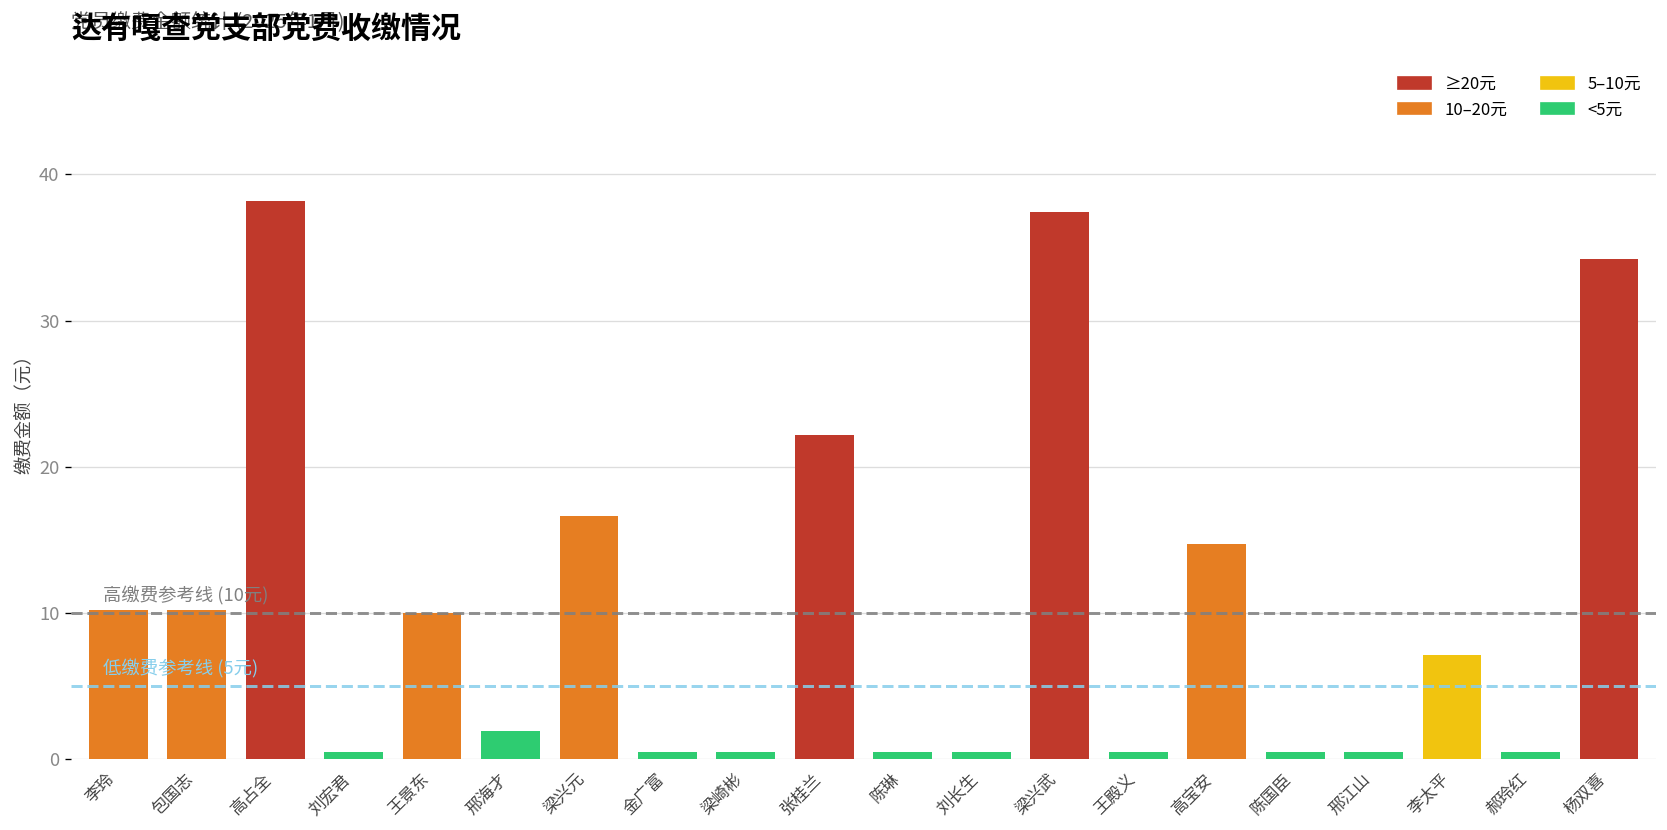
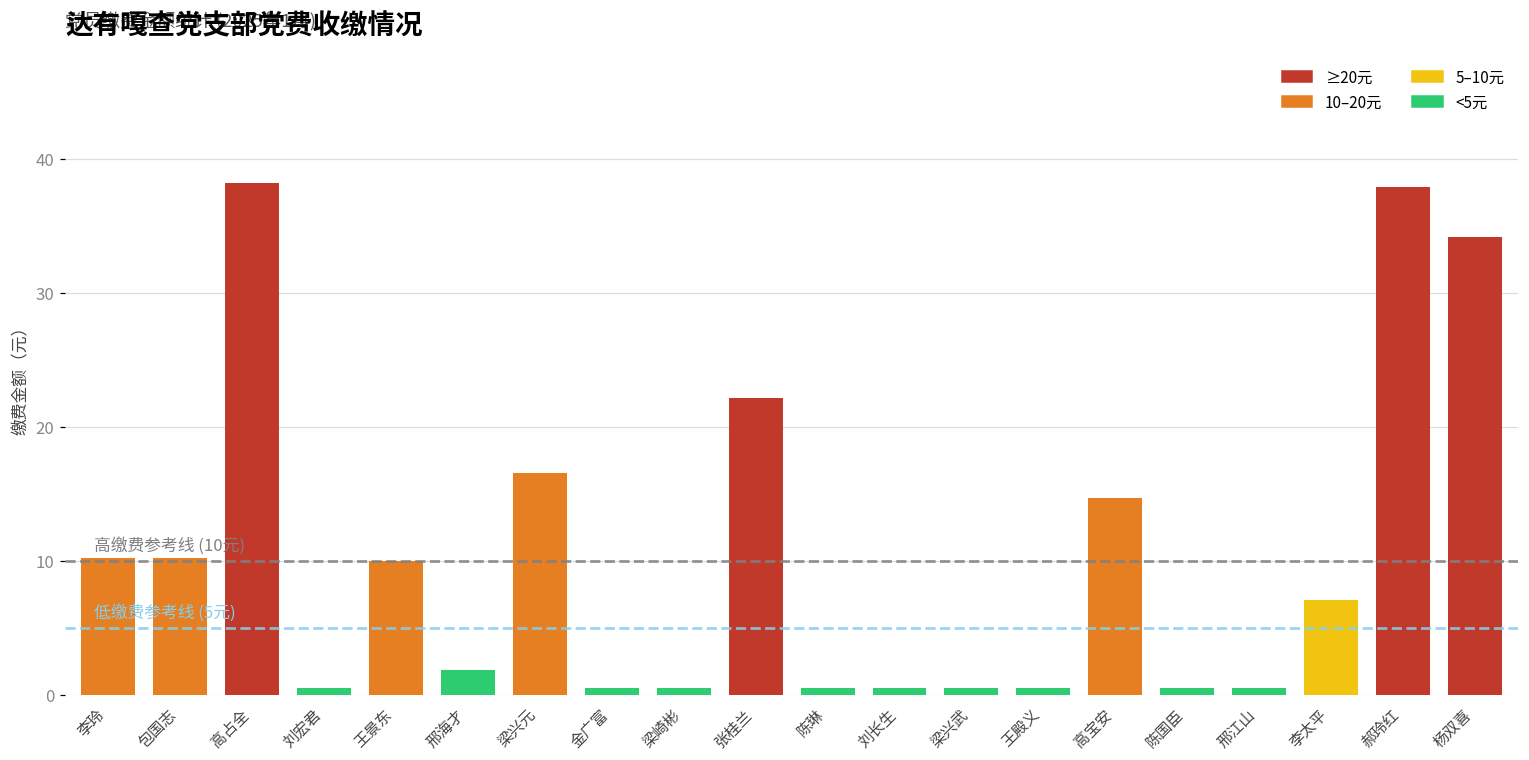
梁兴武: 37.4 -> 0.5
郝玲红: 0.5 -> 37.9
